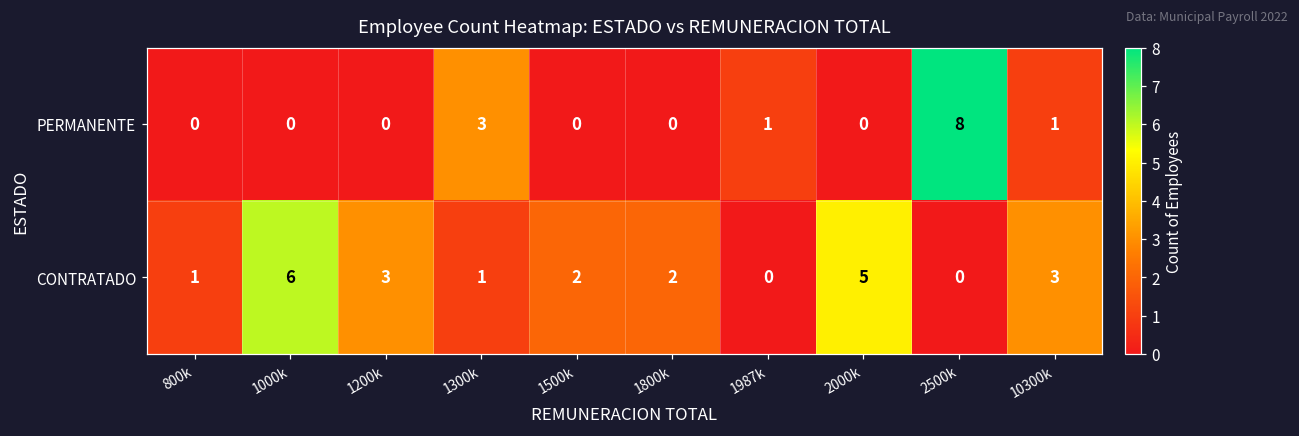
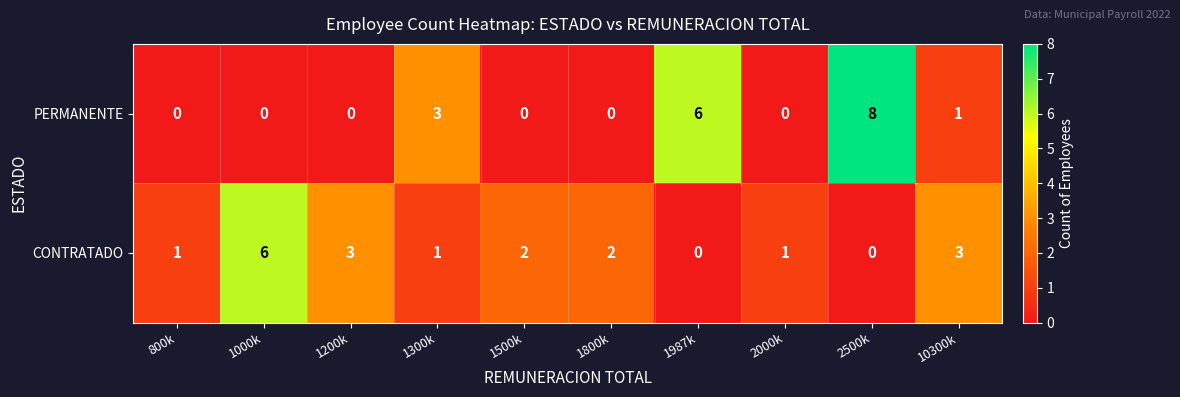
PERMANENTE, 1987k: 1 -> 6
CONTRATADO, 2000k: 5 -> 1
